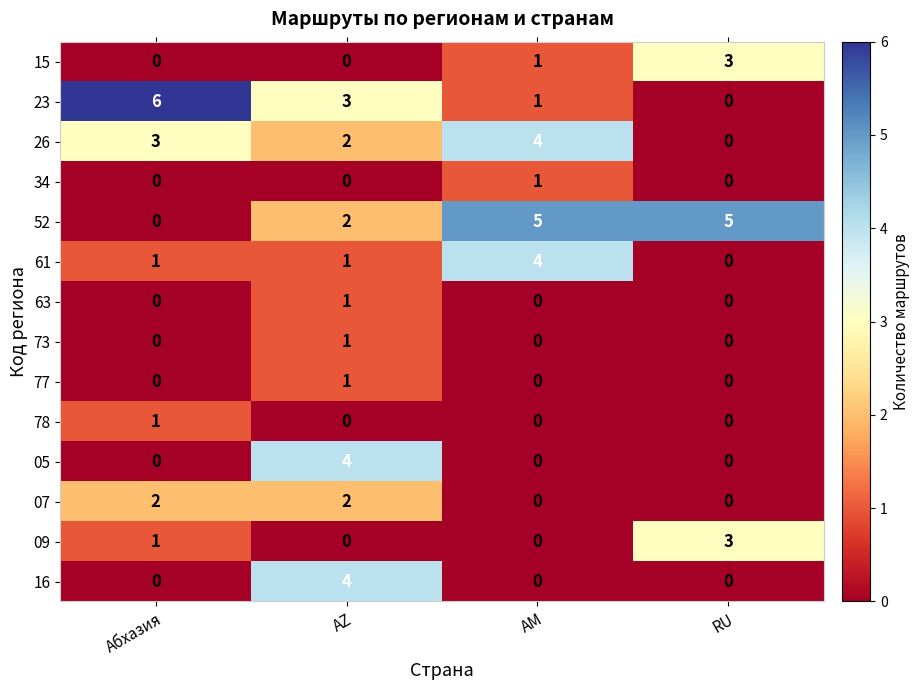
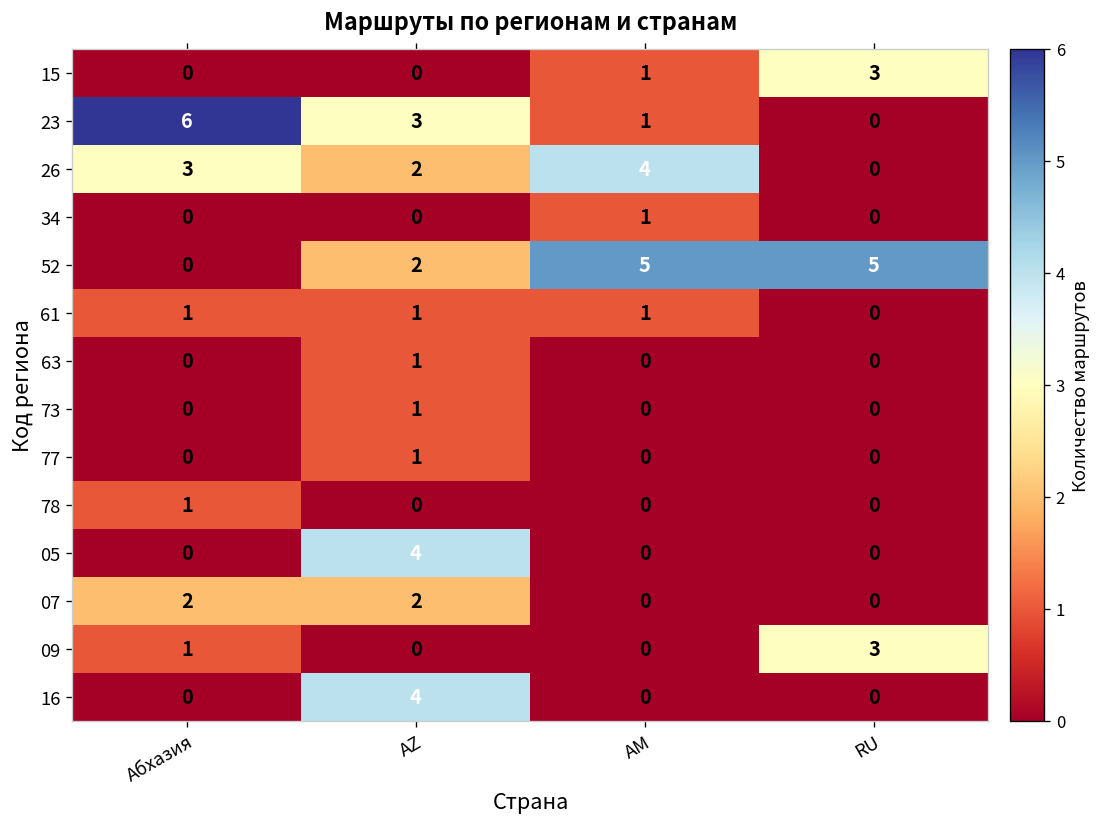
61, AM: 4 -> 1
